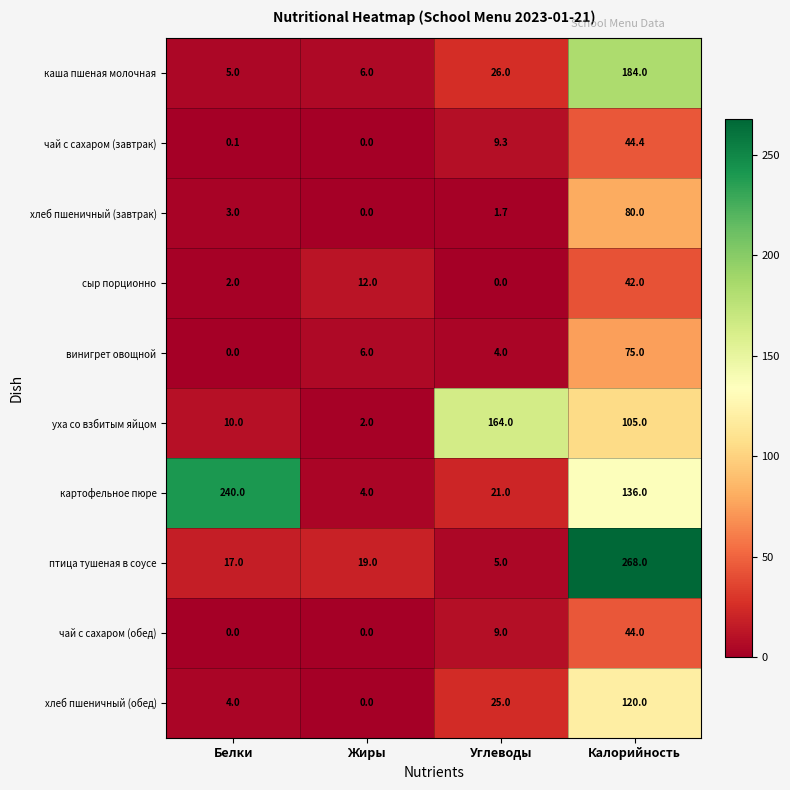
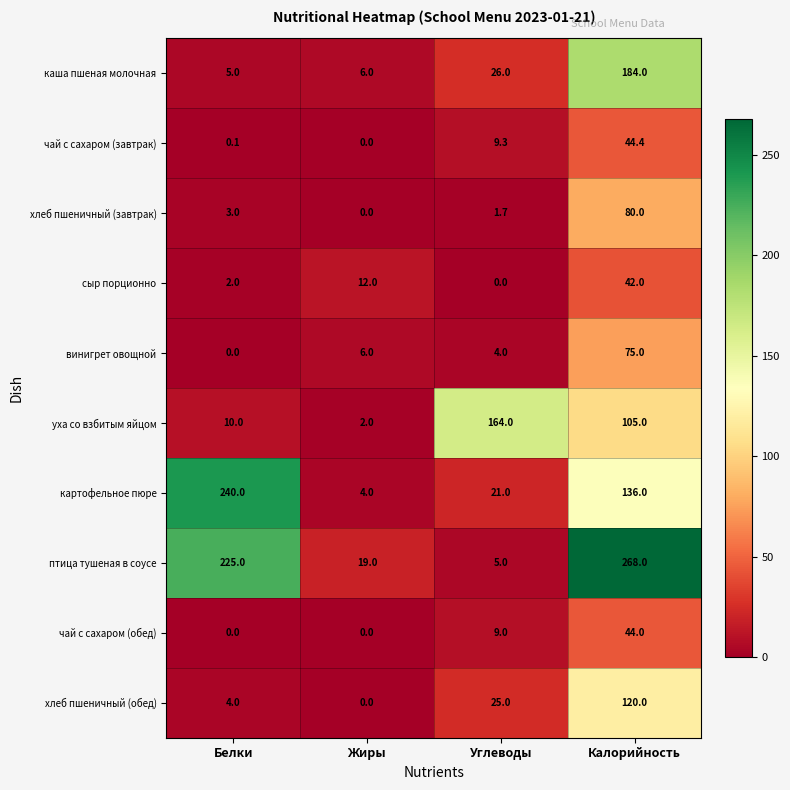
птица тушеная в соусе, Белки: 17.0 -> 225.0
